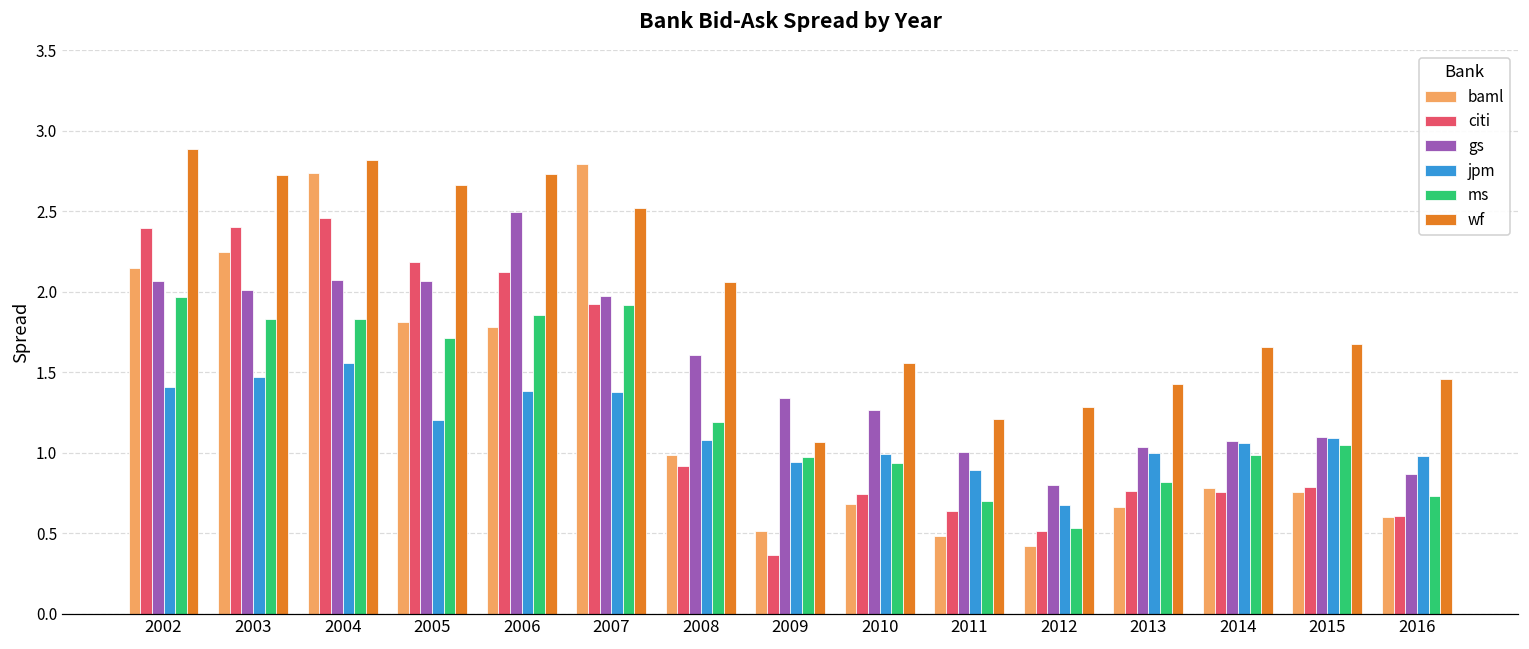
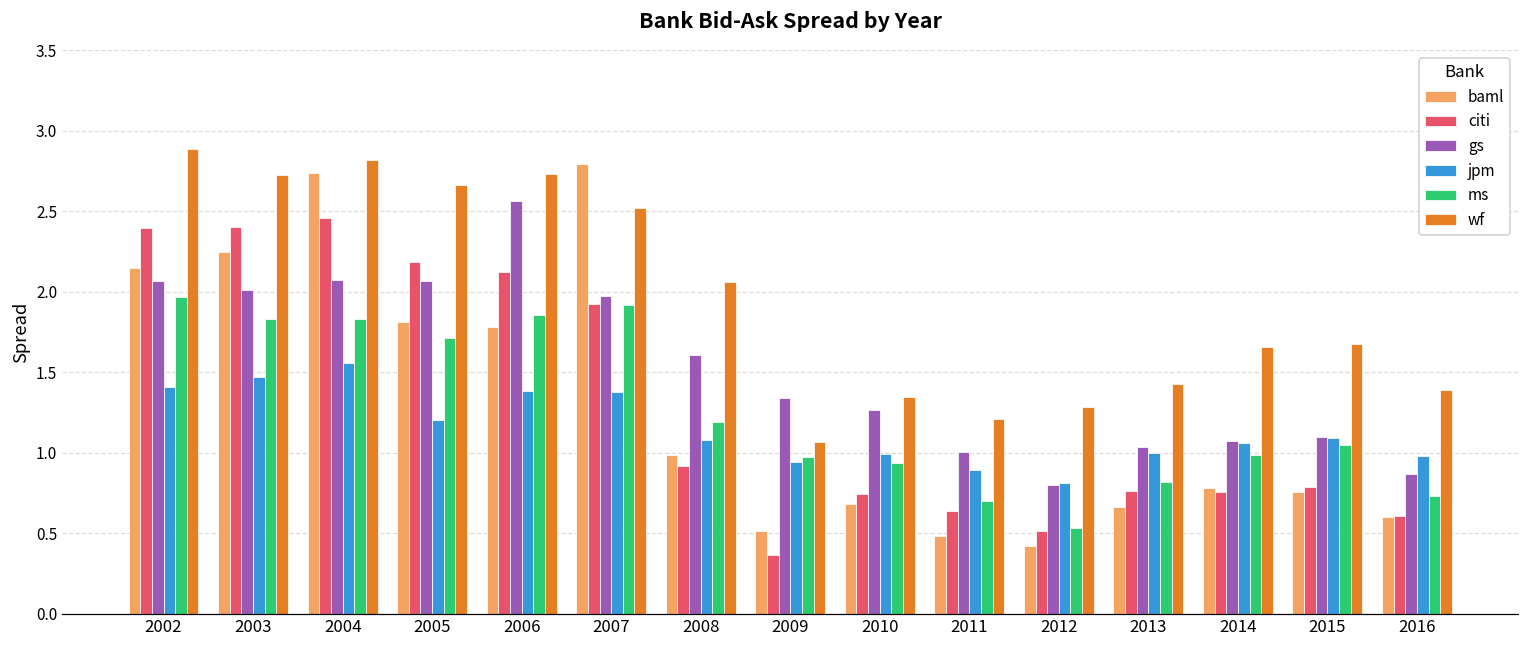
gs, 2006: 2.49 -> 2.56
wf, 2010: 1.56 -> 1.35
jpm, 2012: 0.68 -> 0.81
wf, 2016: 1.46 -> 1.39
